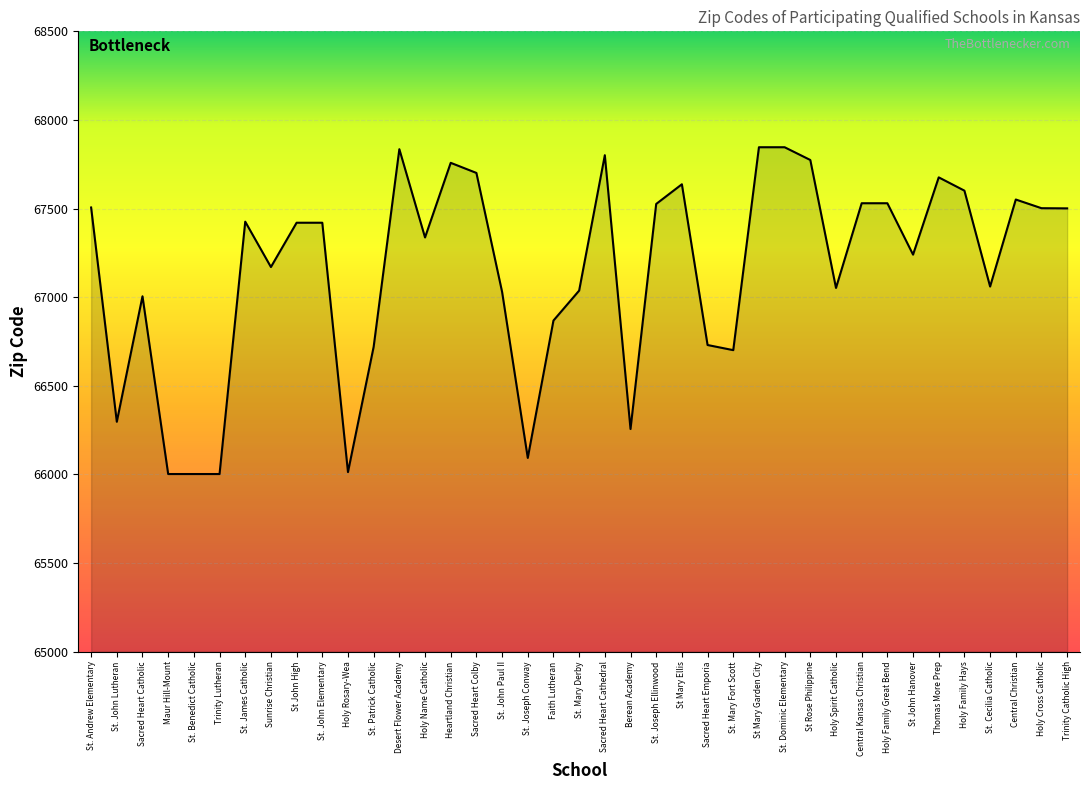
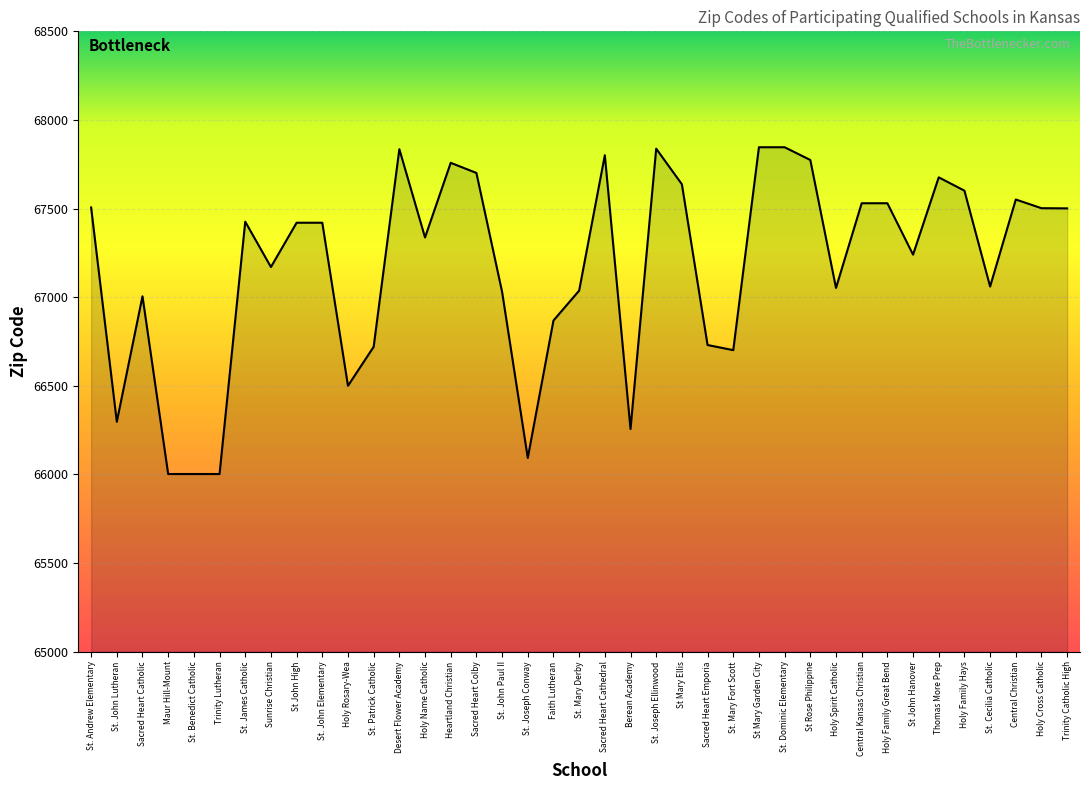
Holy Rosary-Wea: 66010 -> 66500
St. Joseph Ellinwood: 67530 -> 67840
